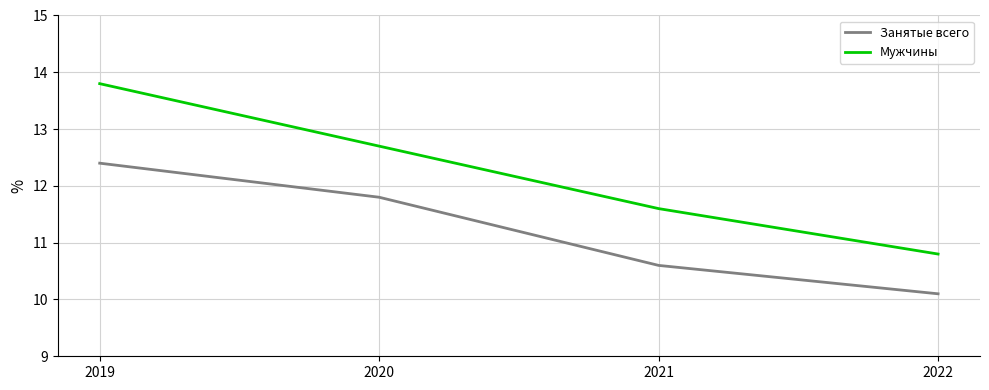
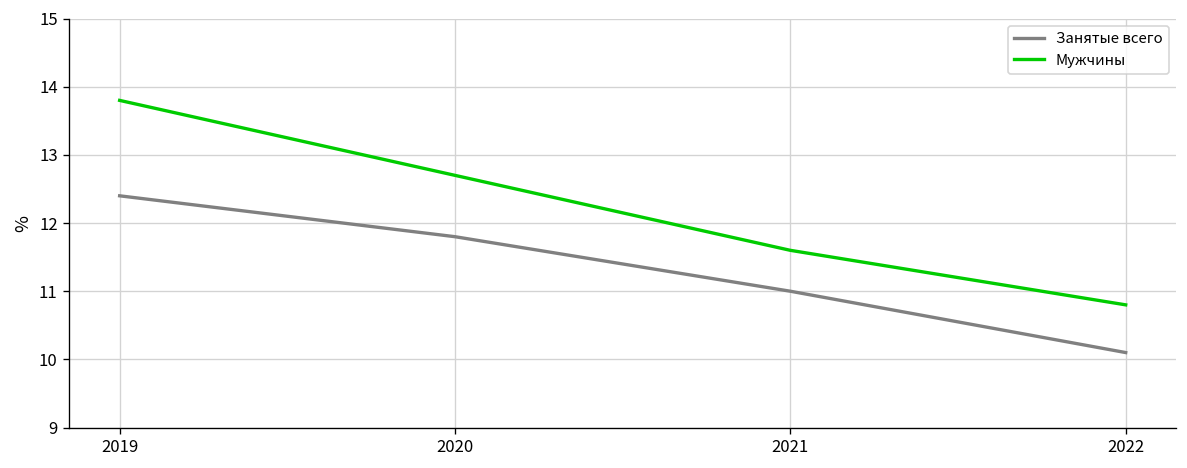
Занятые всего, 2021: 10.6 -> 11.0
